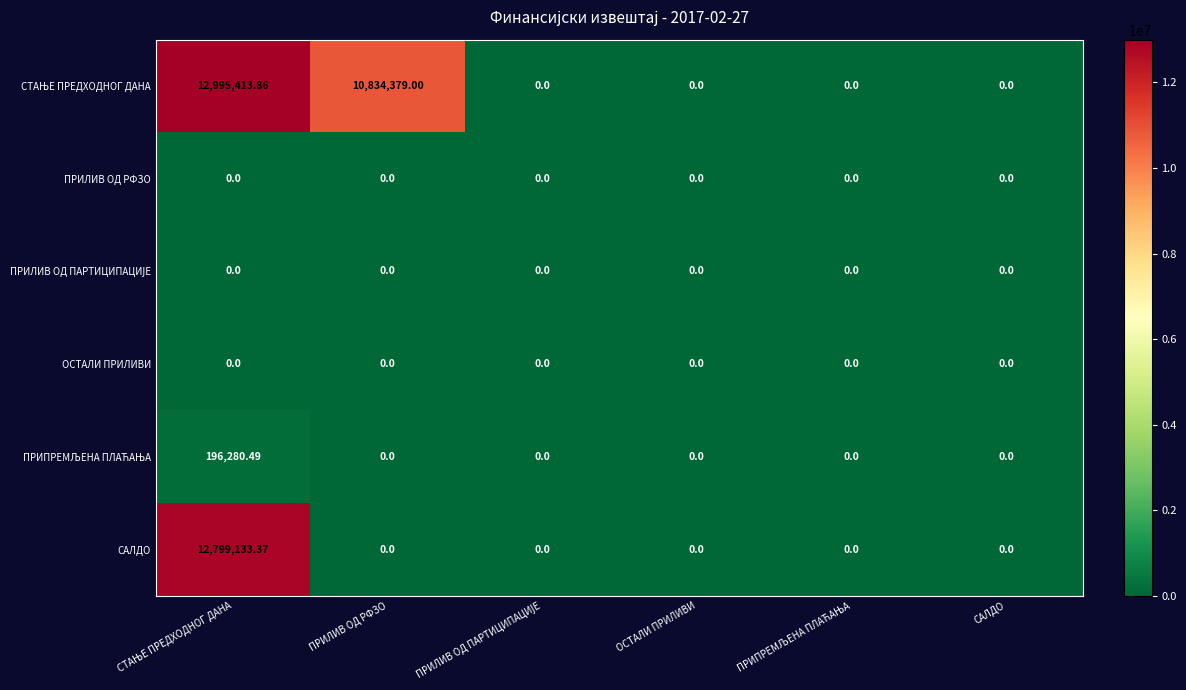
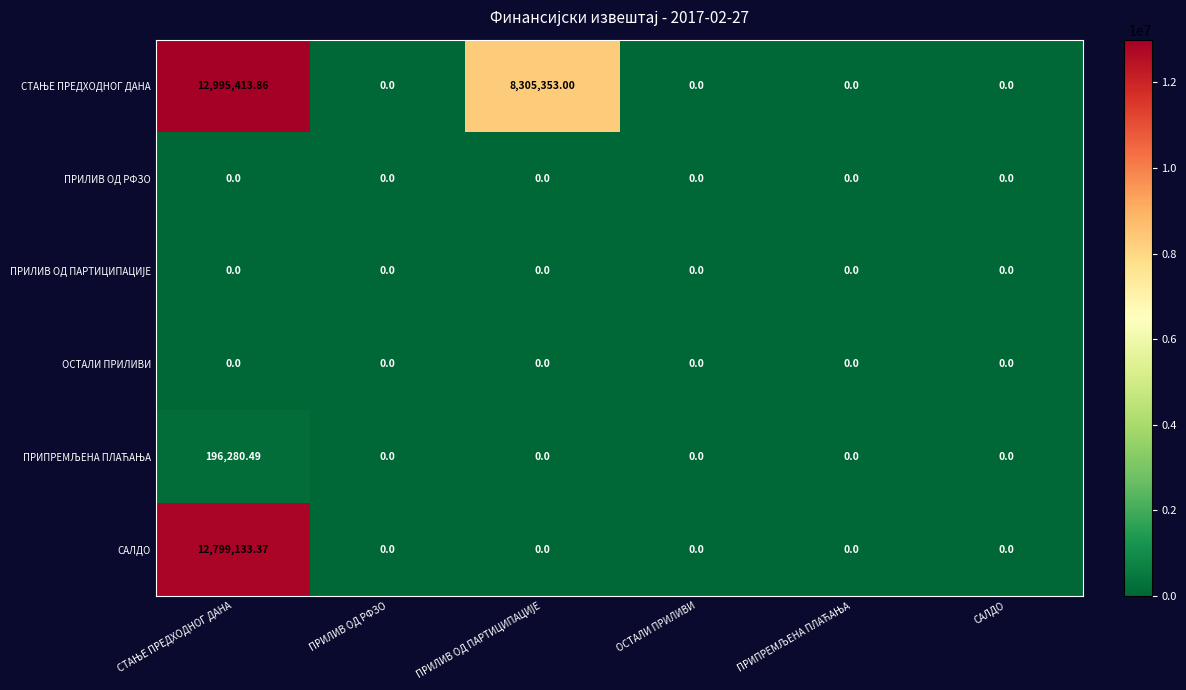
СТАЊЕ ПРЕДХОДНОГ ДАНА, ПРИЛИВ ОД РФЗО: 10,834,379.00 -> 0.0
СТАЊЕ ПРЕДХОДНОГ ДАНА, ПРИЛИВ ОД ПАРТИЦИПАЦИЈЕ: 0.0 -> 8,305,353.00
